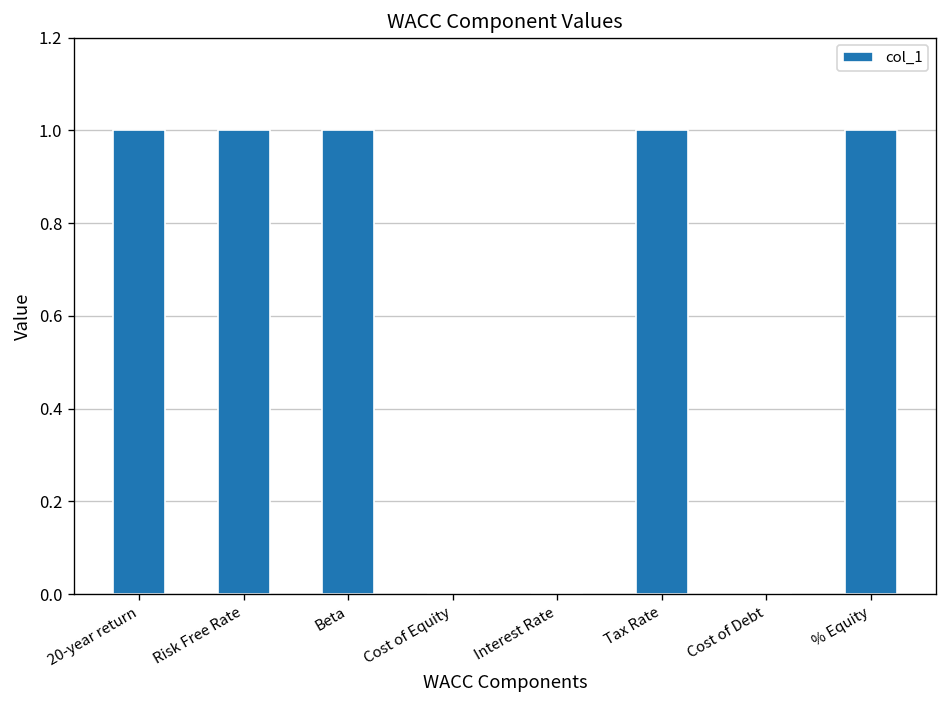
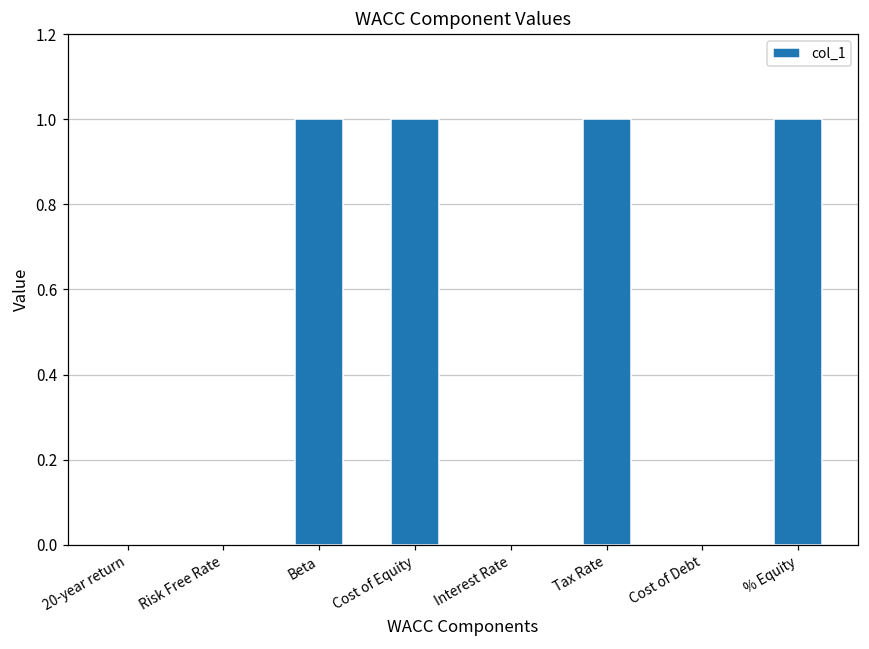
20-year return: 1 -> 0
Risk Free Rate: 1 -> 0
Cost of Equity: 0 -> 1
